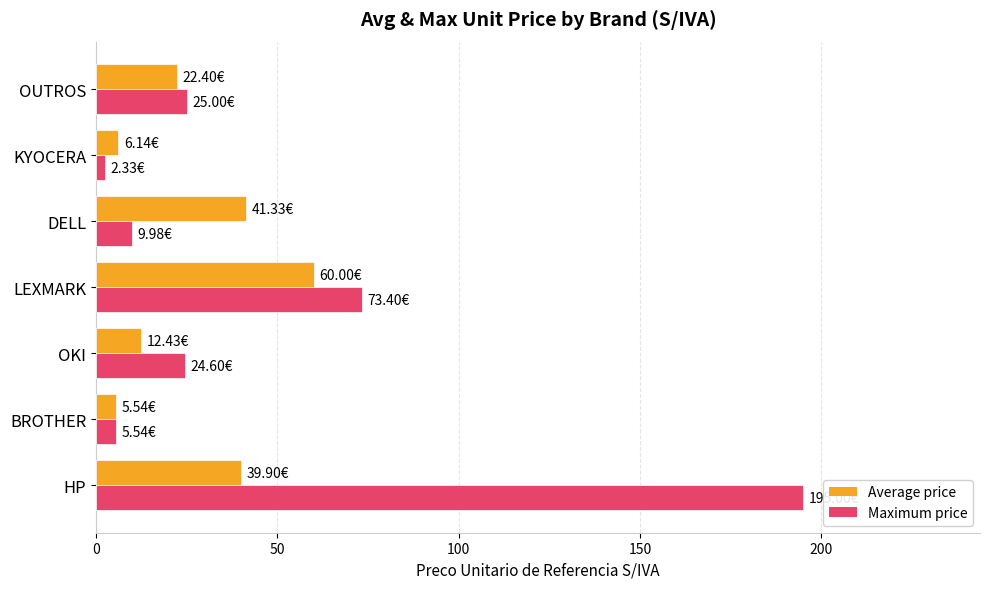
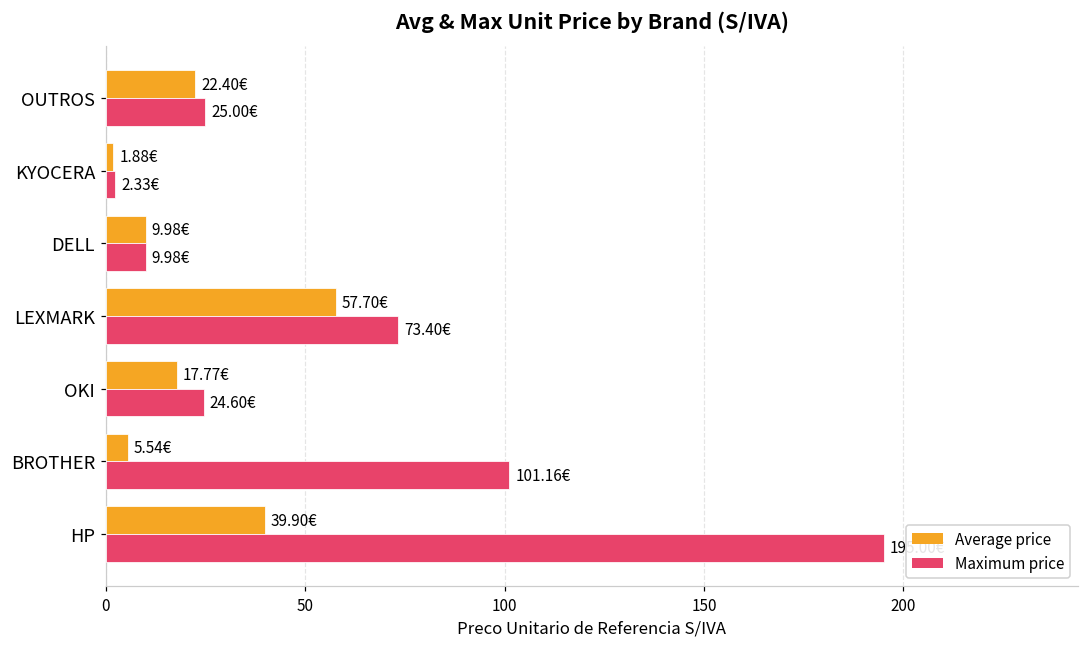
Average price, KYOCERA: 6.14€ -> 1.88€
Average price, DELL: 41.33€ -> 9.98€
Average price, LEXMARK: 60.00€ -> 57.70€
Average price, OKI: 12.43€ -> 17.77€
Maximum price, BROTHER: 5.54€ -> 101.16€
